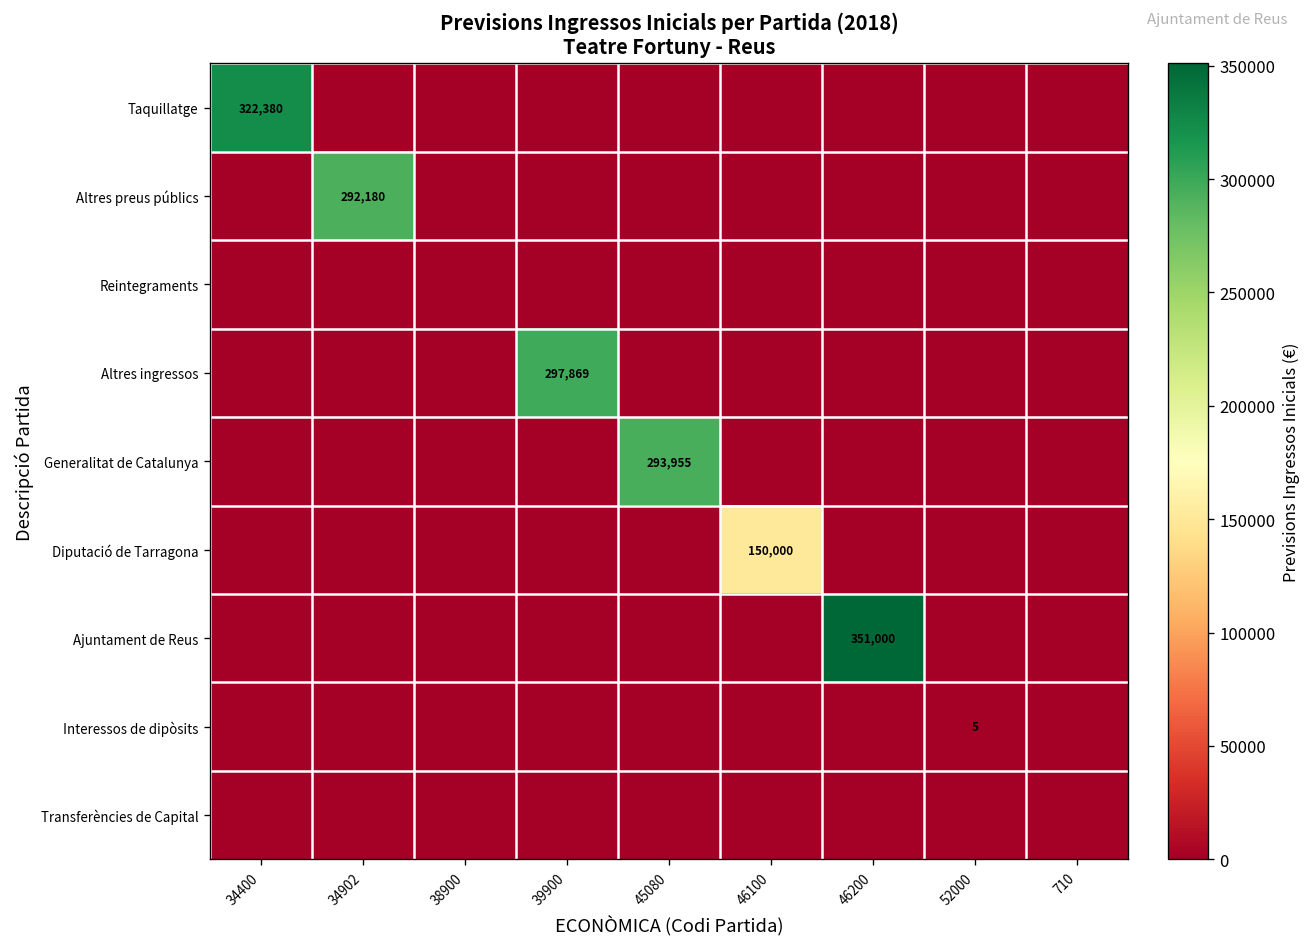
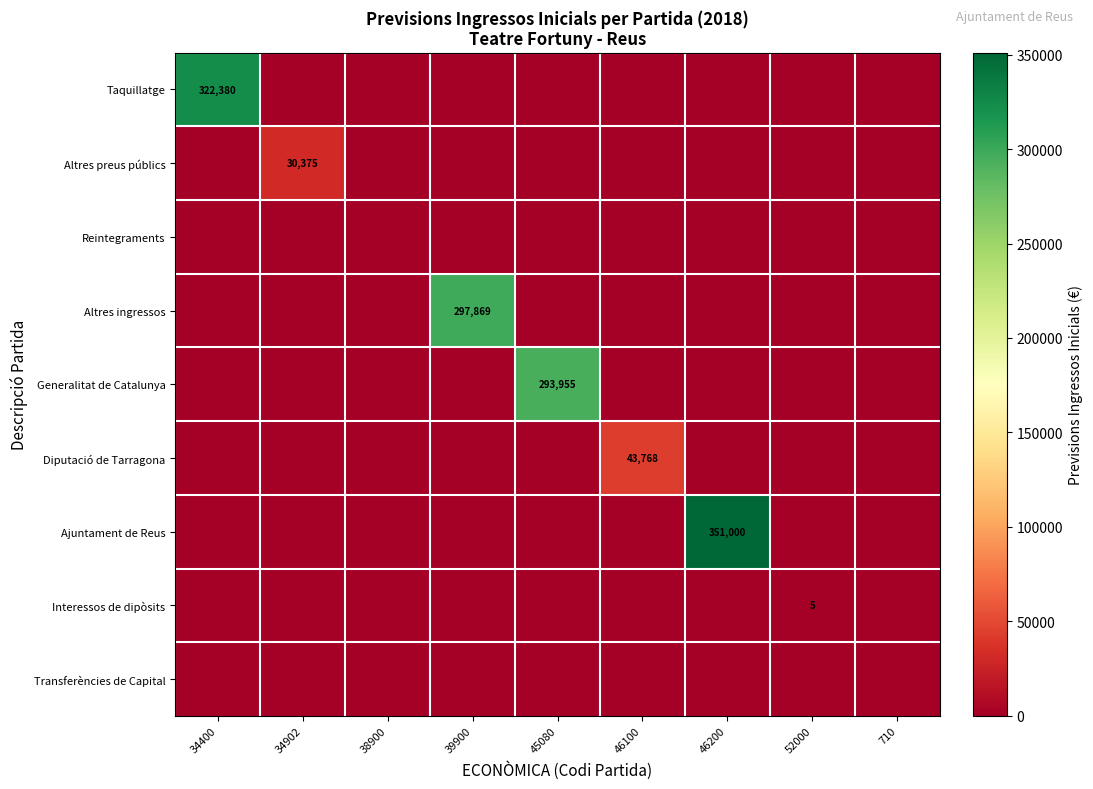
Altres preus públics, 34902: 292,180 -> 30,375
Diputació de Tarragona, 46100: 150,000 -> 43,768
